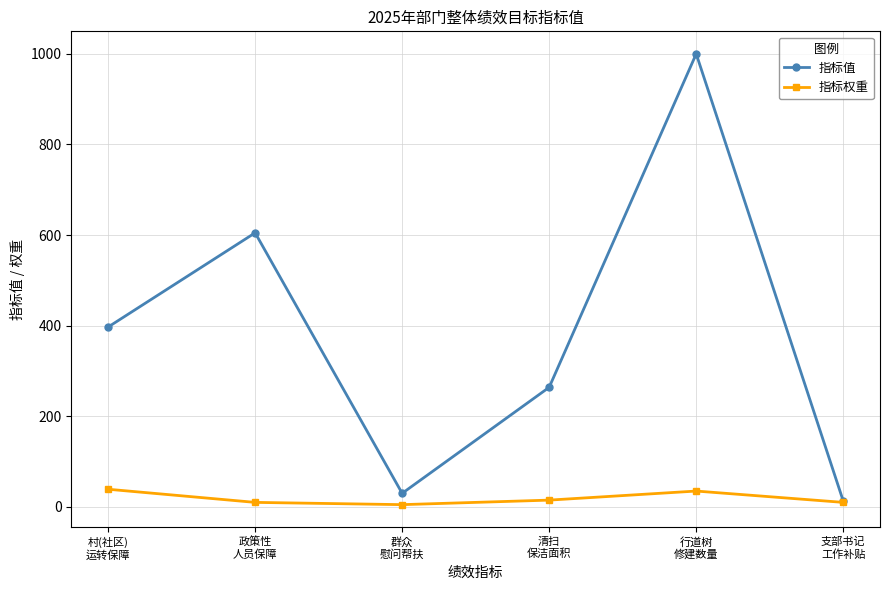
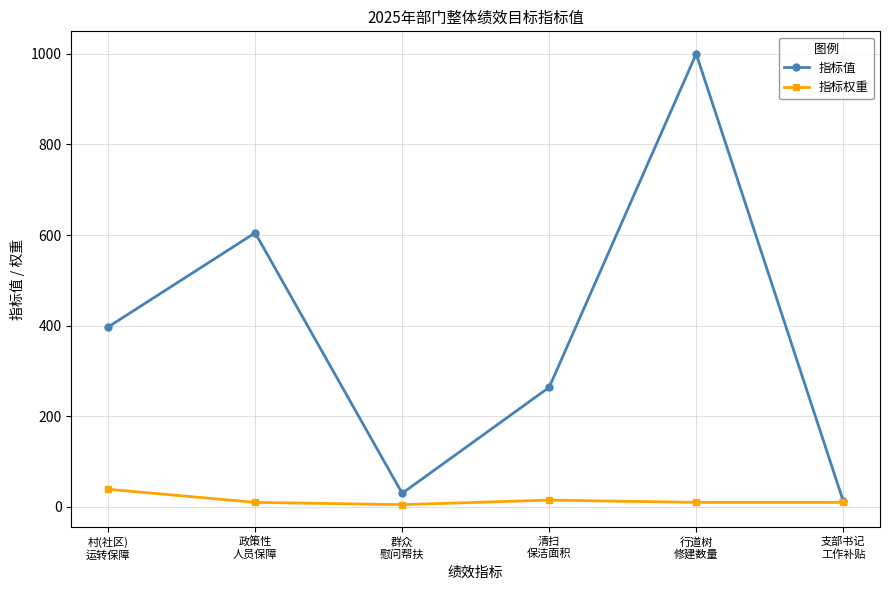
指标权重, 行道树 修建数量: 40 -> 10
